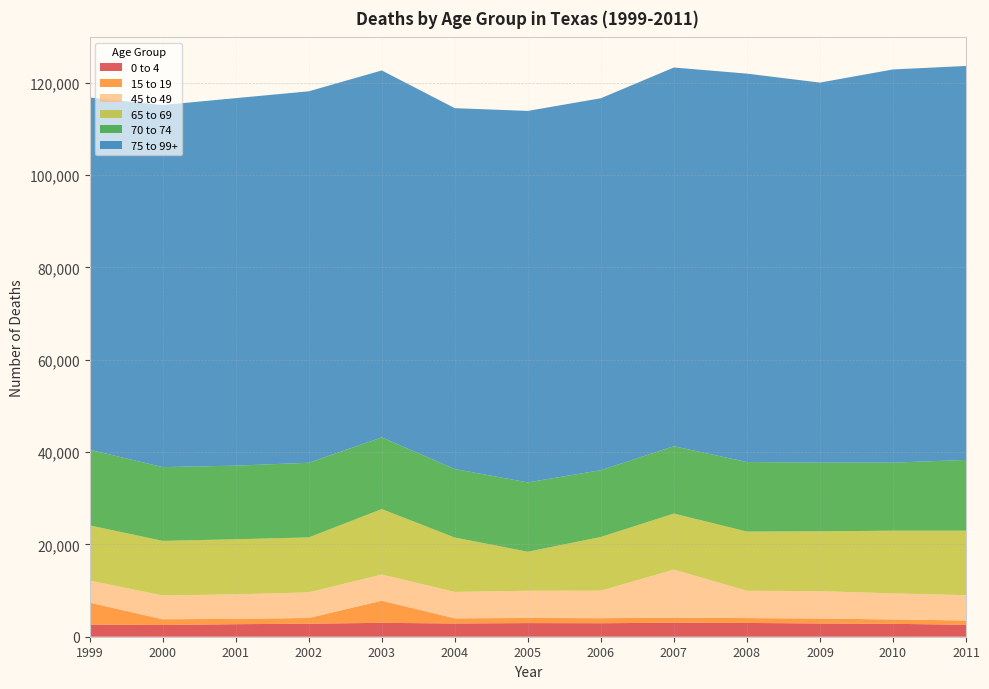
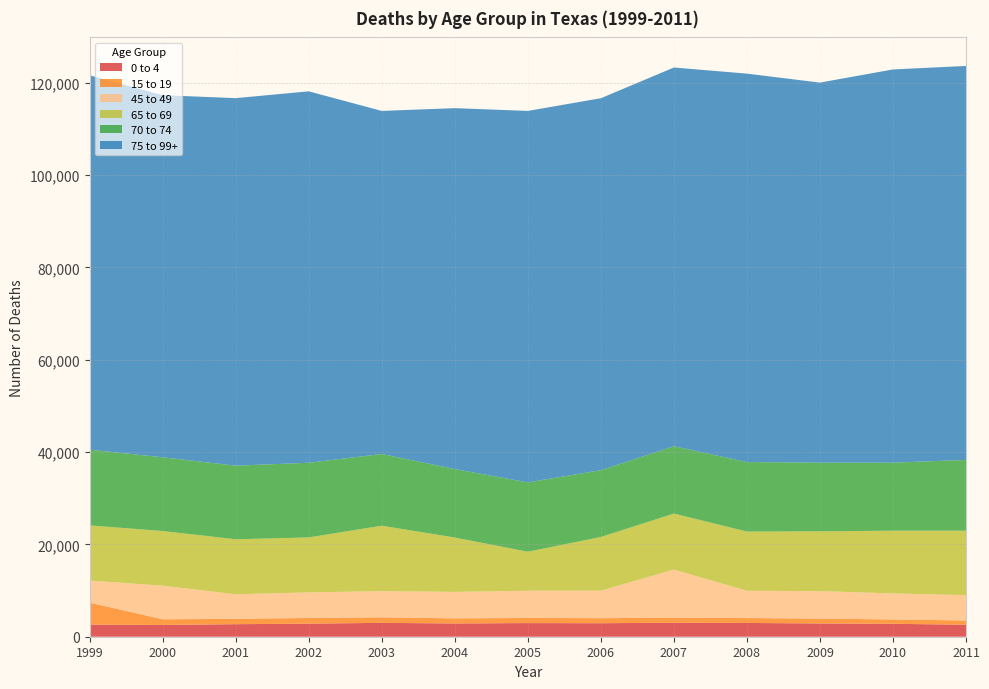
75 to 99+, 1999: 76,000 -> 81,000
45 to 49, 2000: 5,000 -> 7,000
15 to 19, 2003: 5,000 -> 1,000
75 to 99+, 2003: 79,000 -> 74,000
